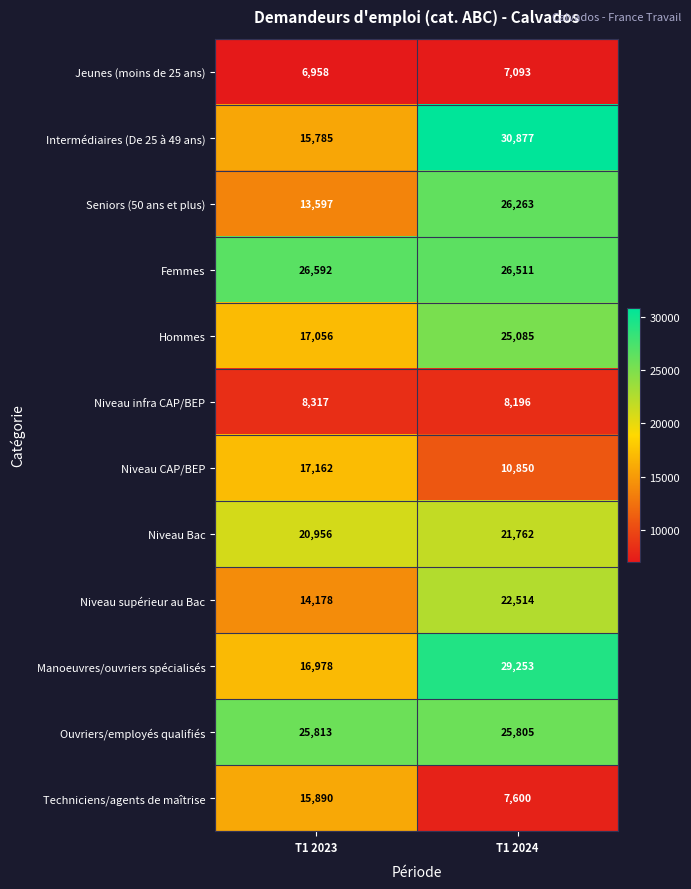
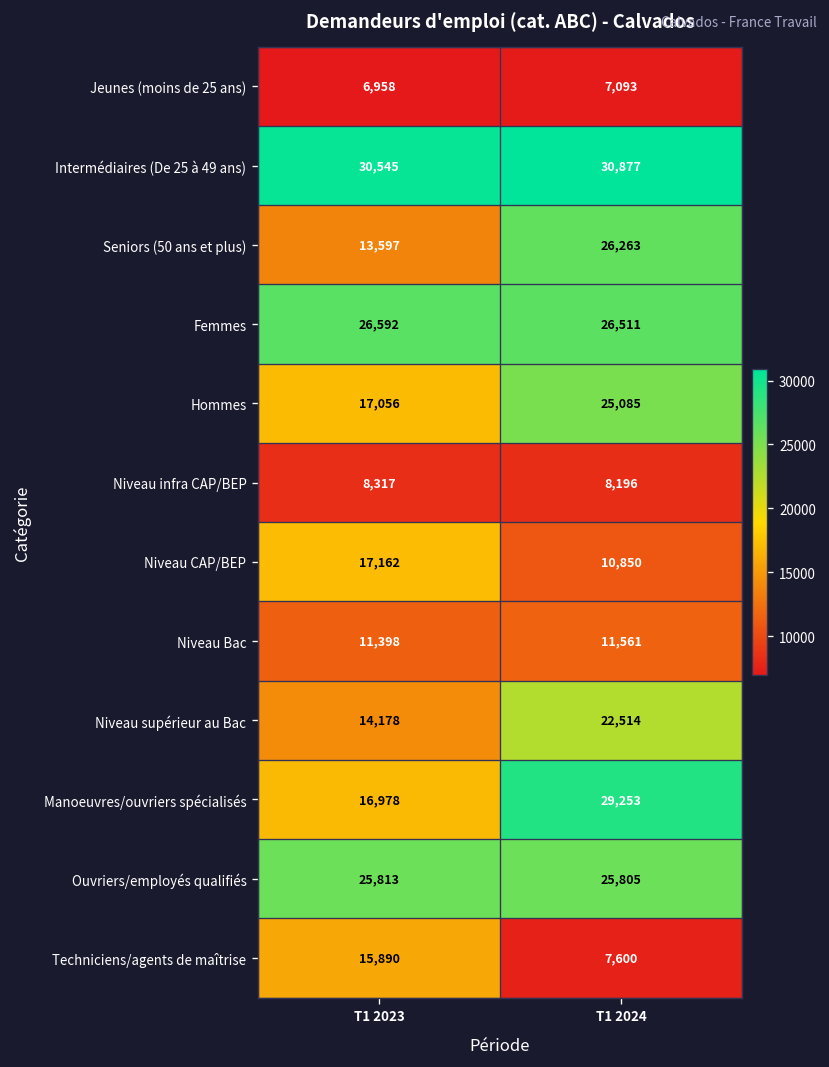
Intermédiaires (De 25 à 49 ans), T1 2023: 15,785 -> 30,545
Niveau Bac, T1 2023: 20,956 -> 11,398
Niveau Bac, T1 2024: 21,762 -> 11,561
